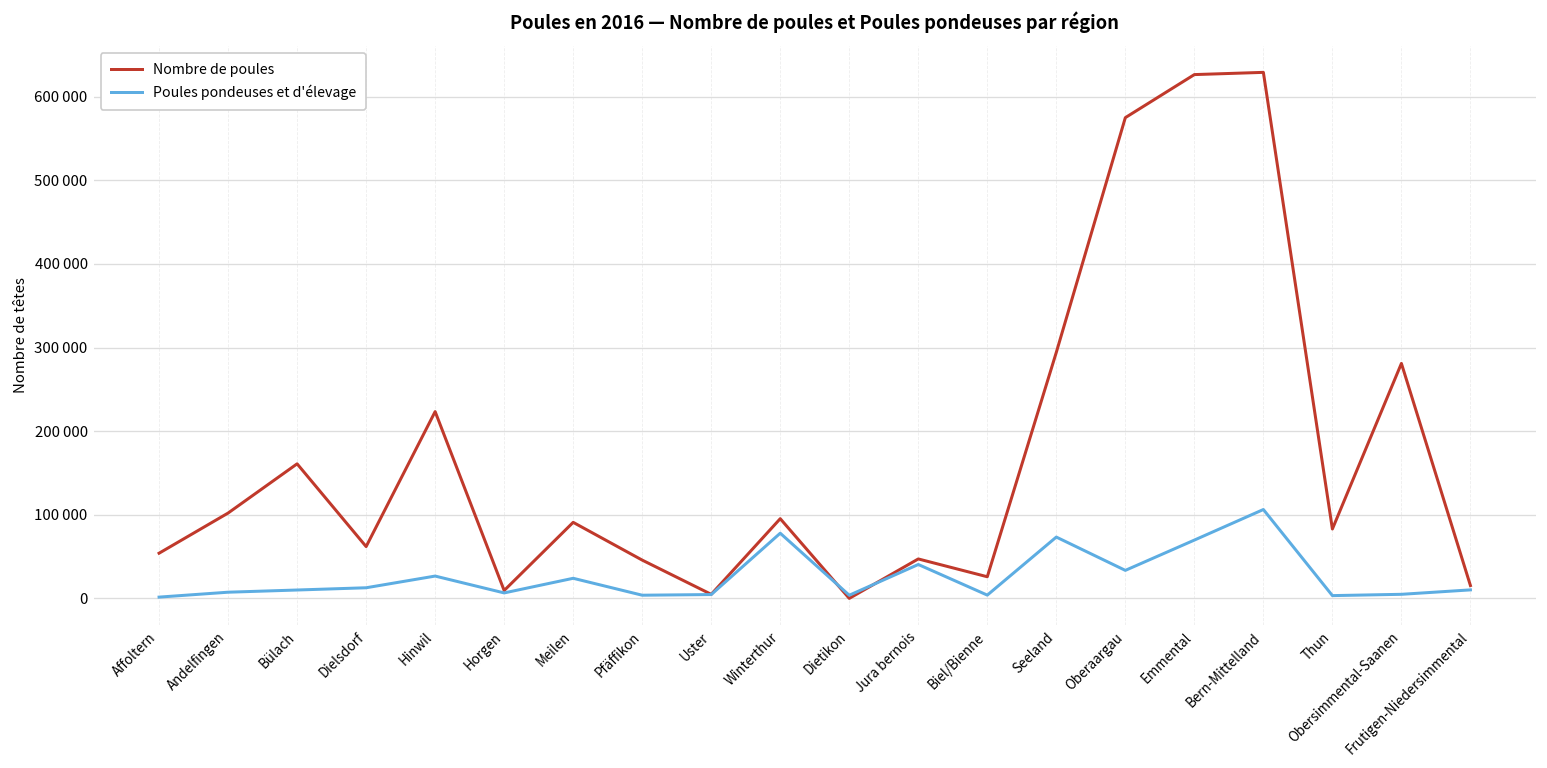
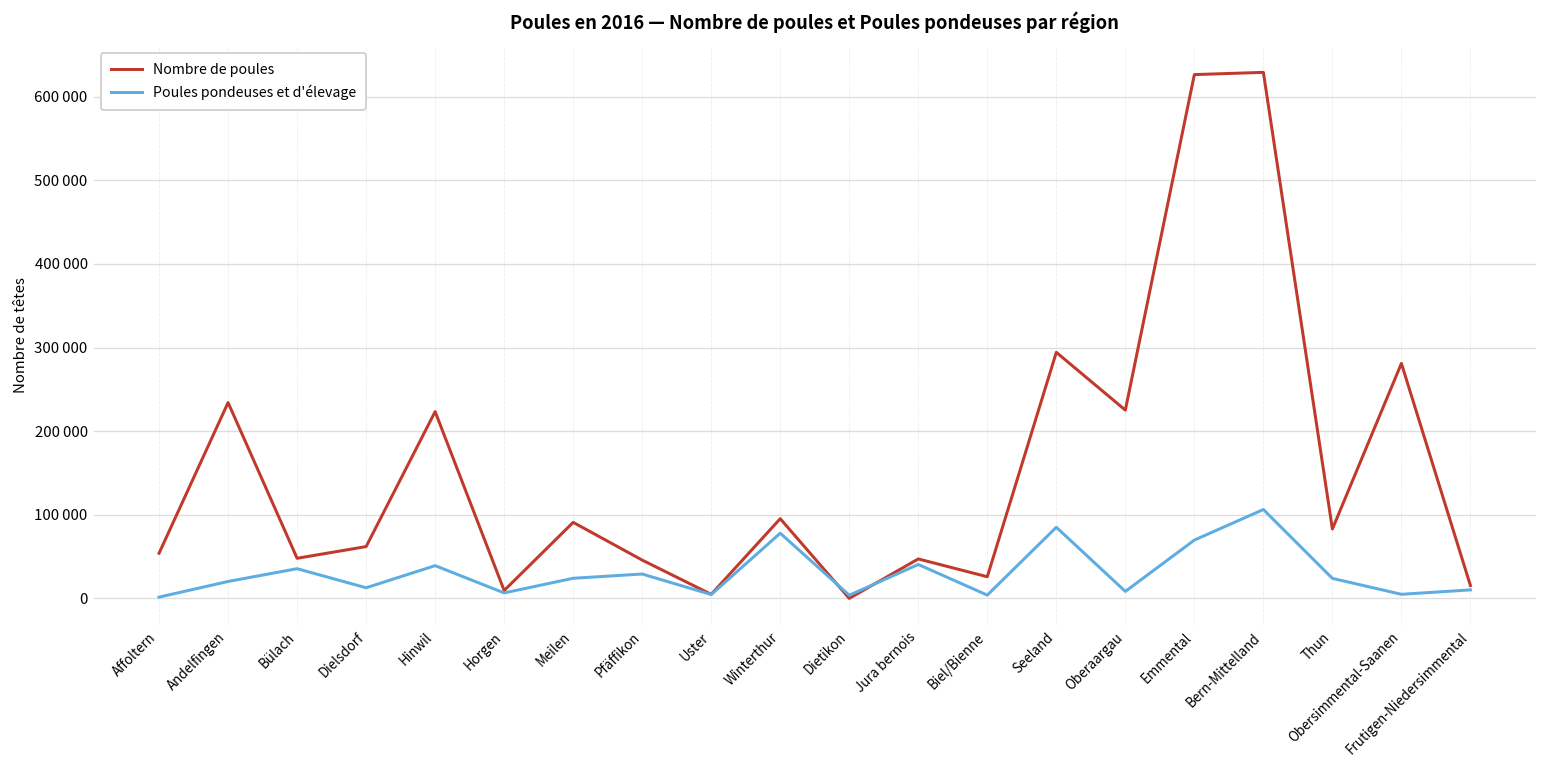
Nombre de poules, Andelfingen: 100000 -> 230000
Poules pondeuses et d'élevage, Andelfingen: 10000 -> 20000
Nombre de poules, Bülach: 160000 -> 50000
Poules pondeuses et d'élevage, Bülach: 10000 -> 40000
Poules pondeuses et d'élevage, Hinwil: 30000 -> 40000
Poules pondeuses et d'élevage, Pfäffikon: 0 -> 30000
Poules pondeuses et d'élevage, Seeland: 70000 -> 90000
Nombre de poules, Oberaargau: 570000 -> 230000
Poules pondeuses et d'élevage, Oberaargau: 30000 -> 10000
Poules pondeuses et d'élevage, Thun: 0 -> 20000
